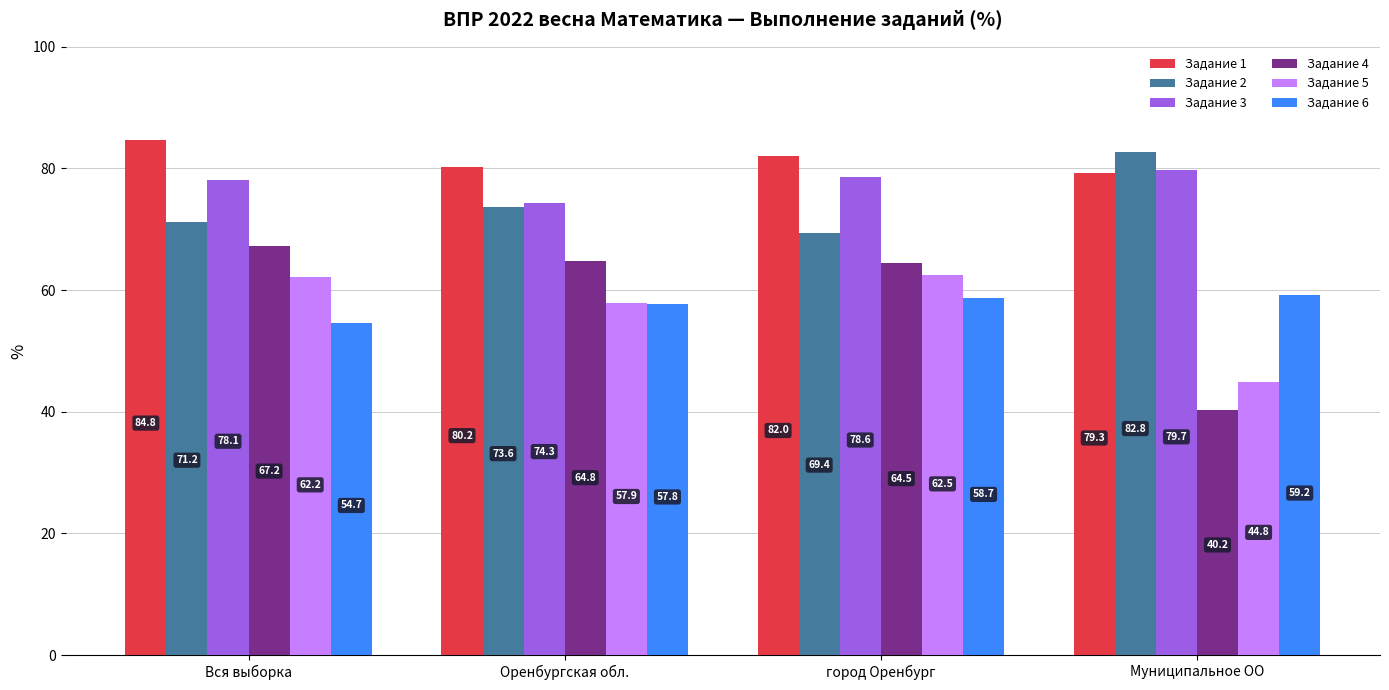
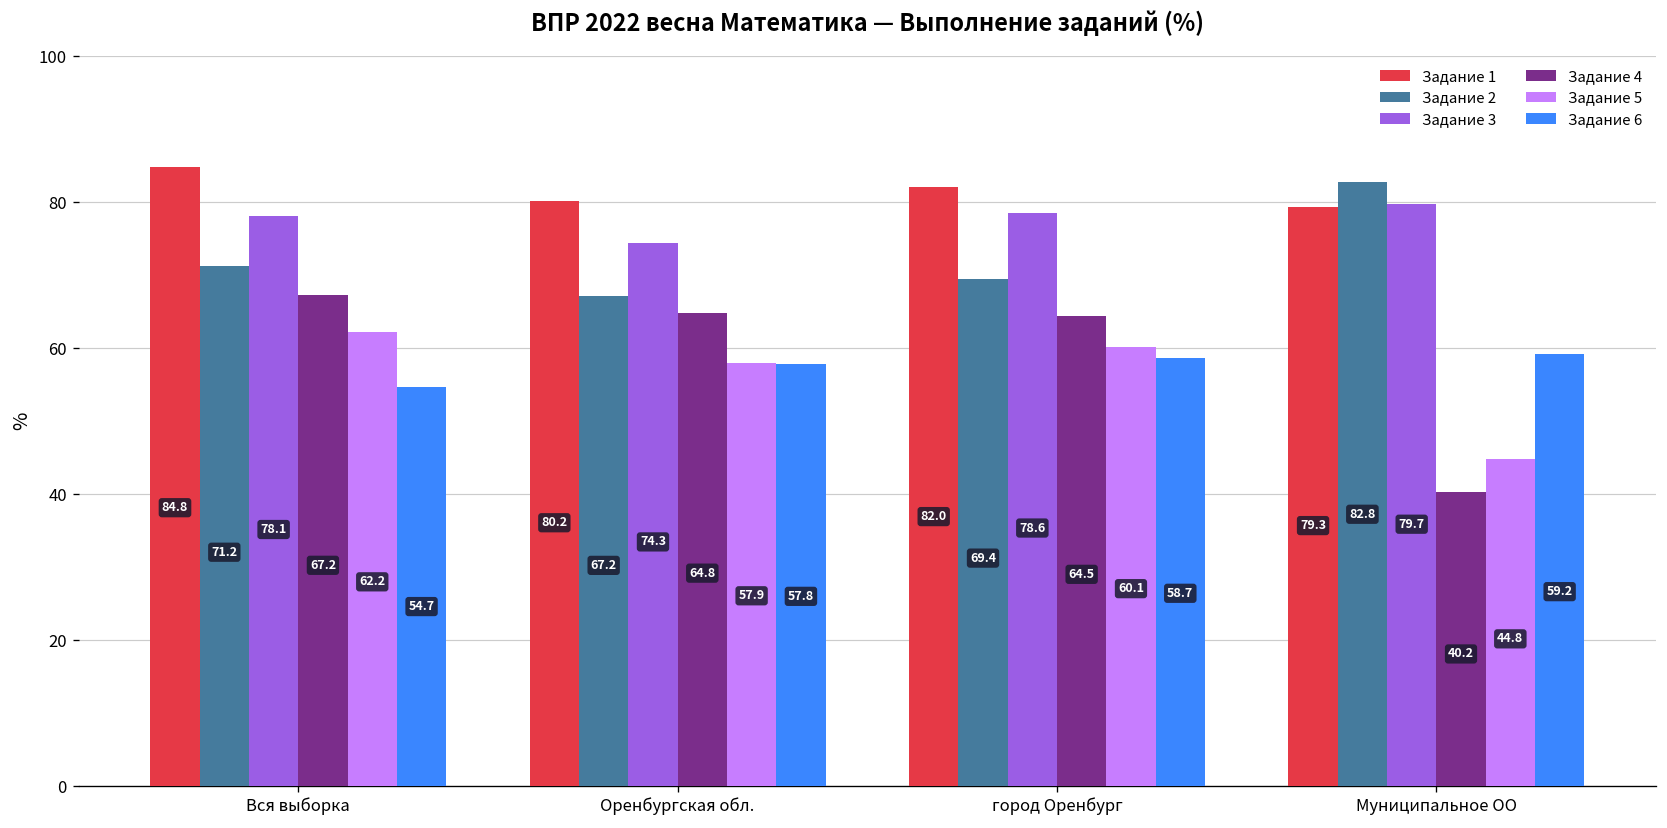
Задание 2, Оренбургская обл.: 73.6 -> 67.2
Задание 5, город Оренбург: 62.5 -> 60.1
